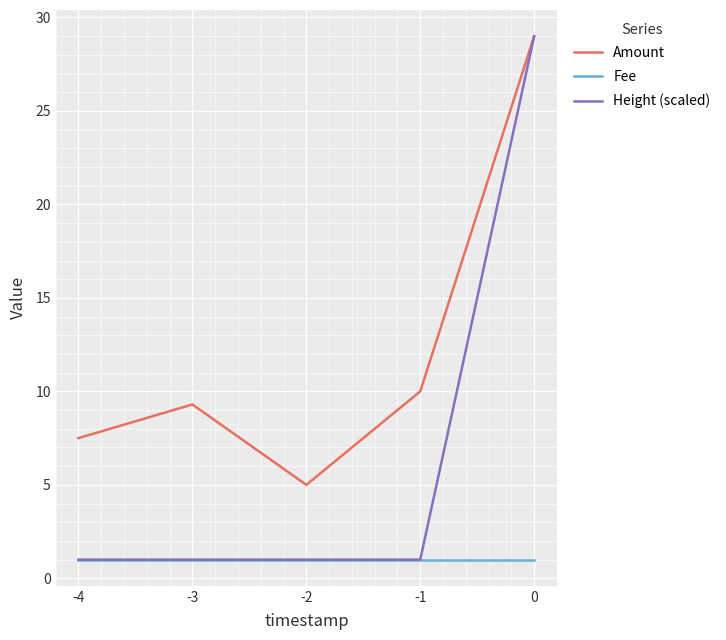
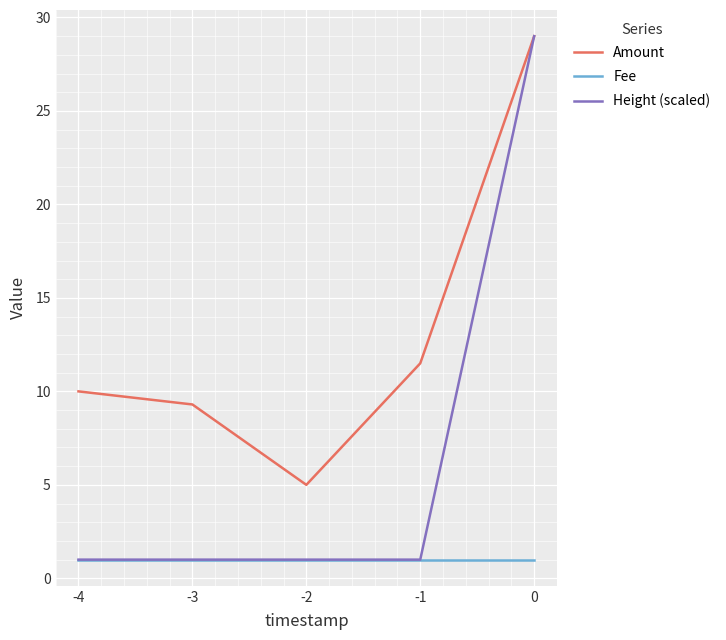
Amount, -4: 7.5 -> 10.0
Amount, -1: 10.0 -> 11.5
